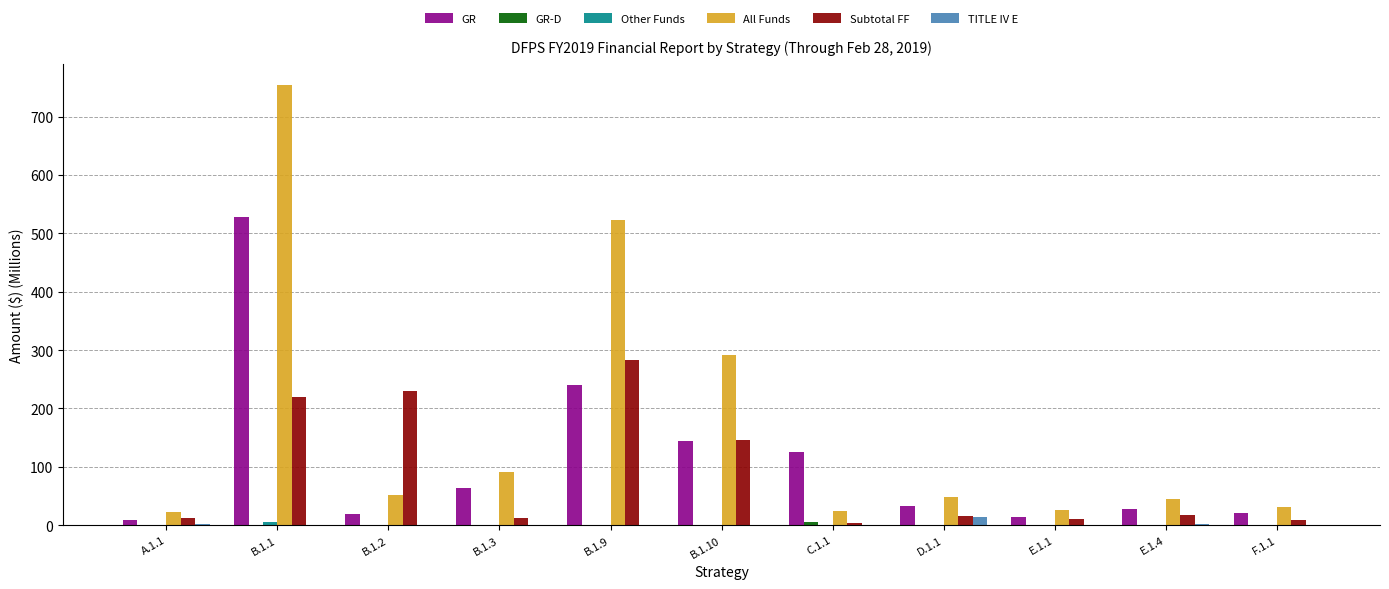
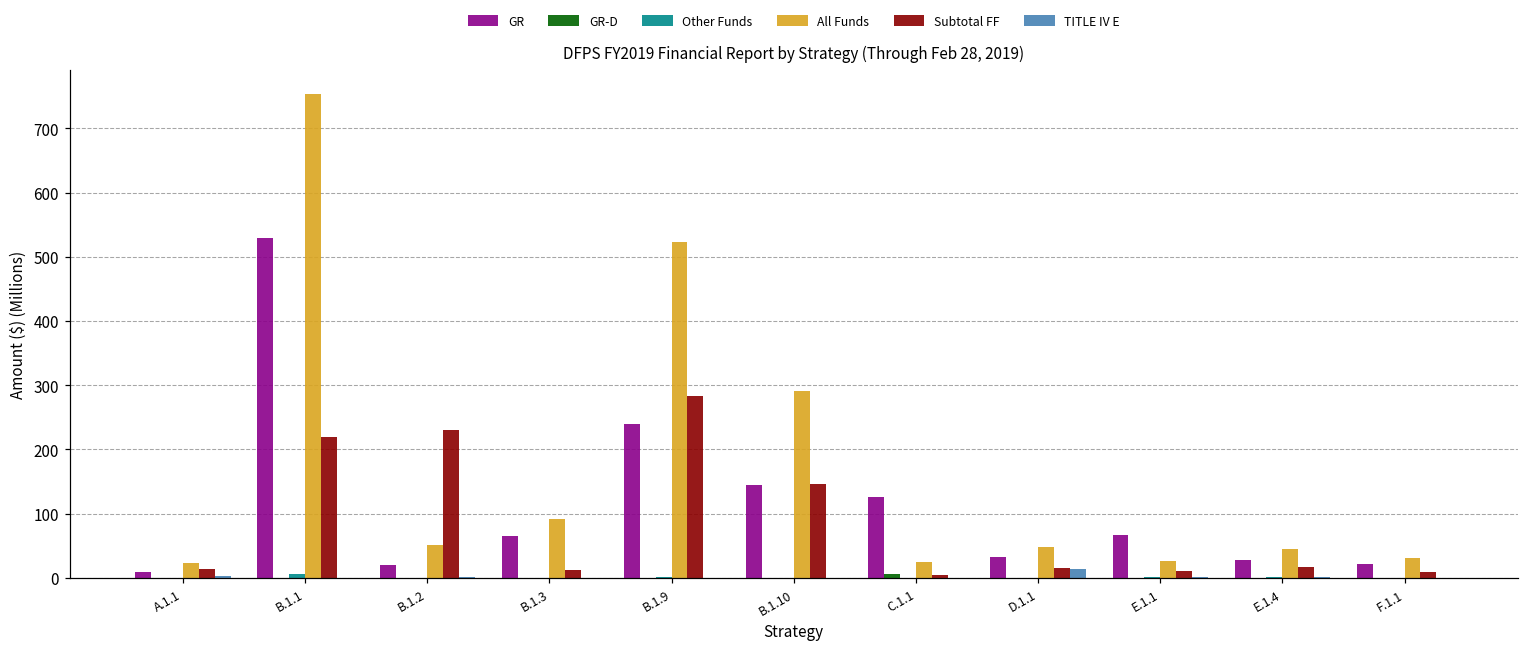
GR, E.1.1: 10 -> 70
